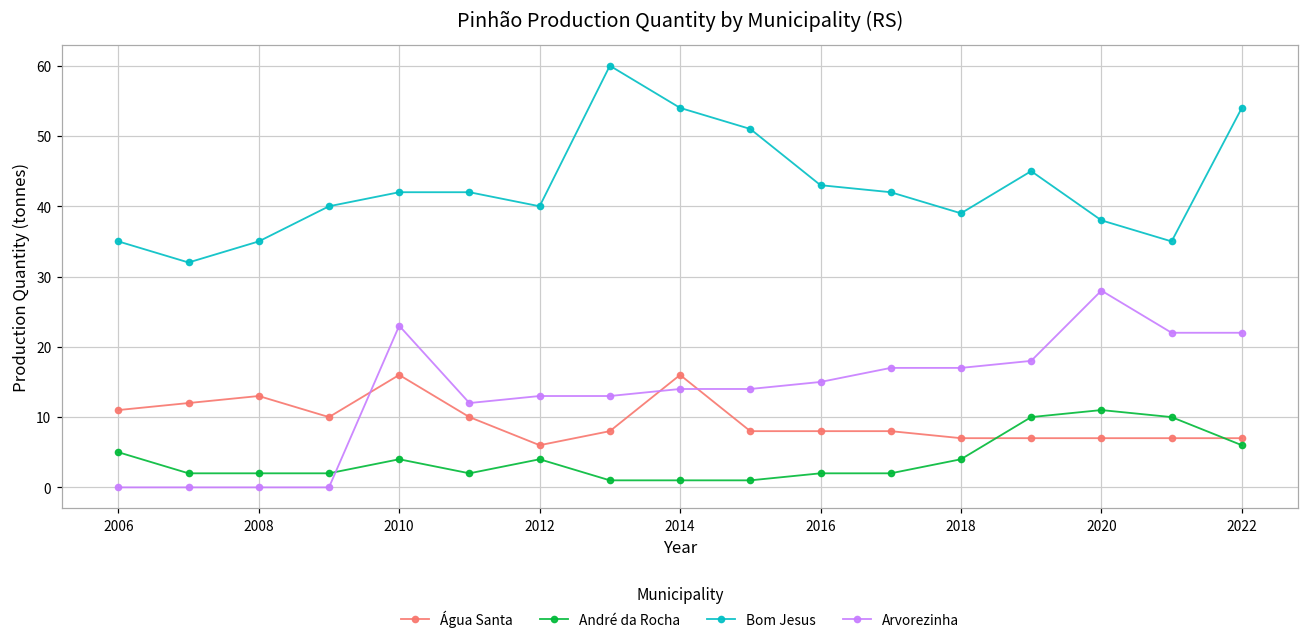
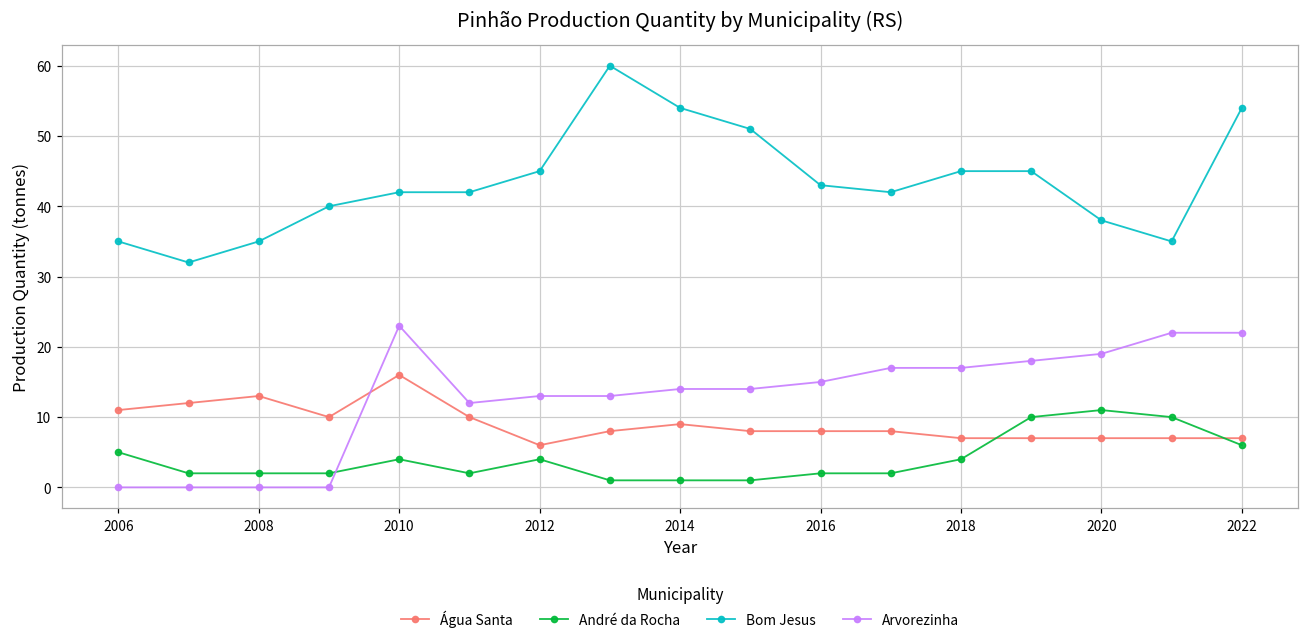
Bom Jesus, 2012: 40 -> 45
Água Santa, 2014: 16 -> 9
Bom Jesus, 2018: 39 -> 45
Arvorezinha, 2020: 28 -> 19
